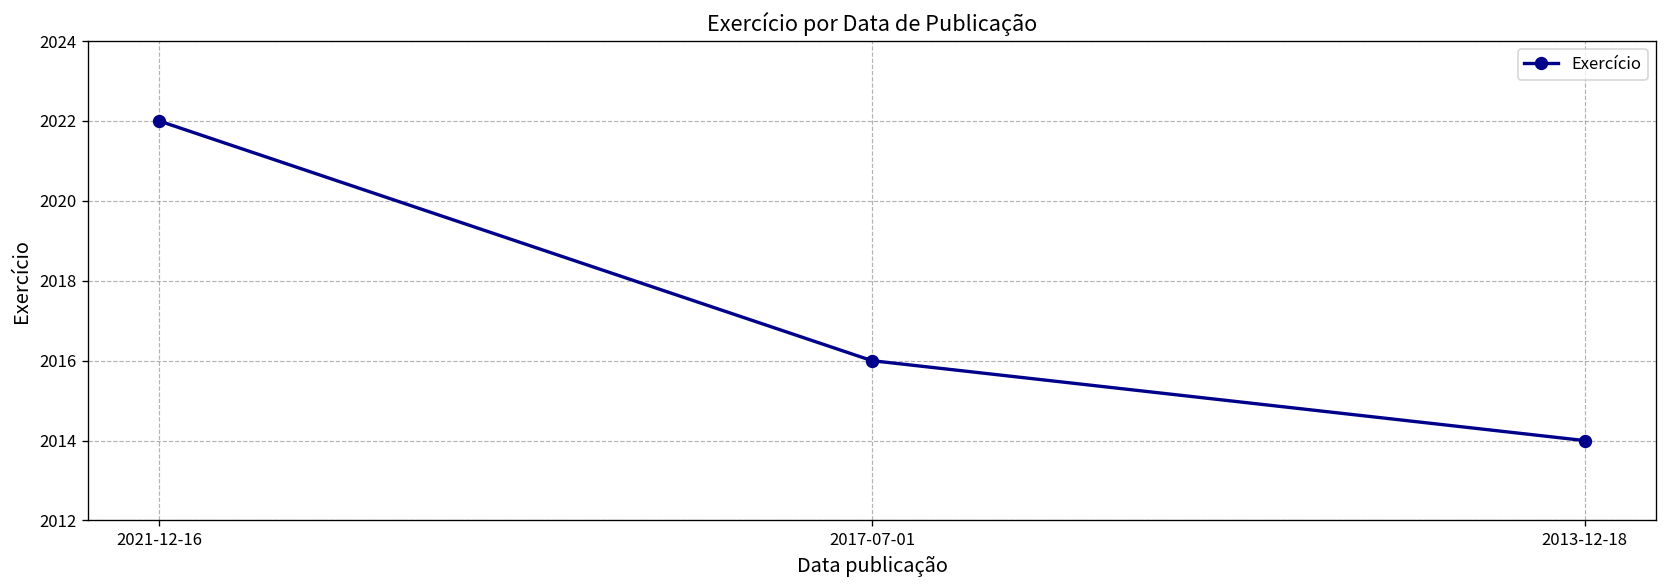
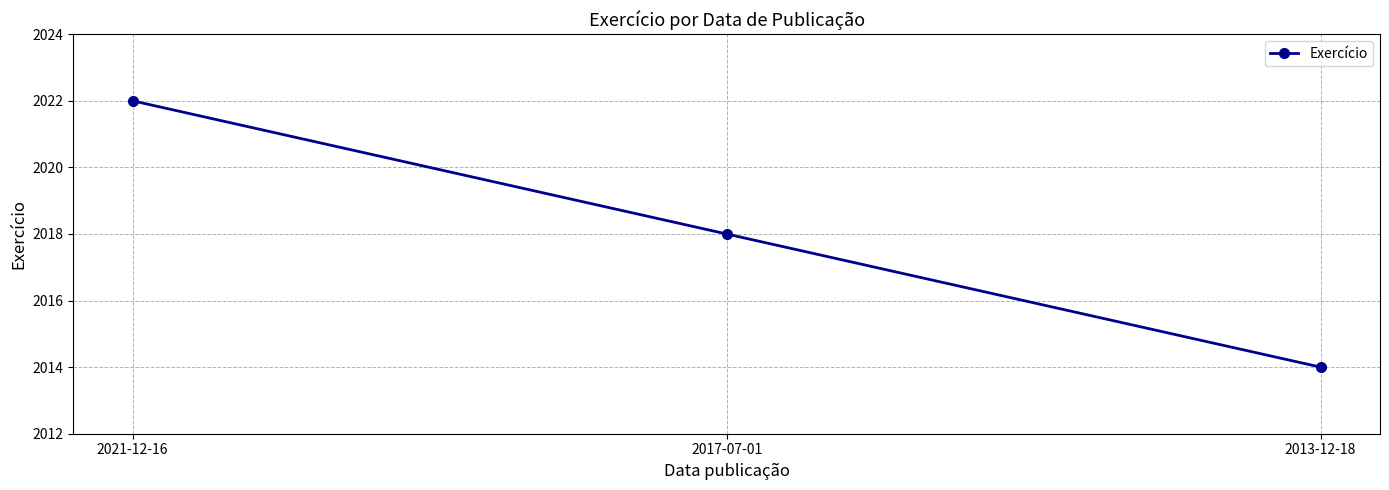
2017-07-01: 2016 -> 2018
